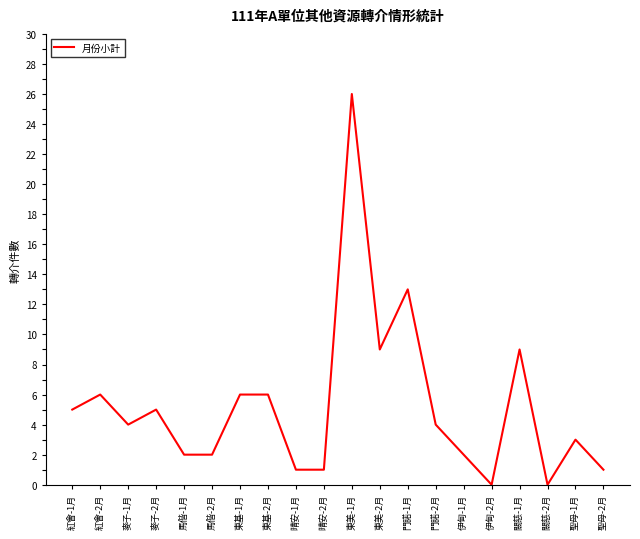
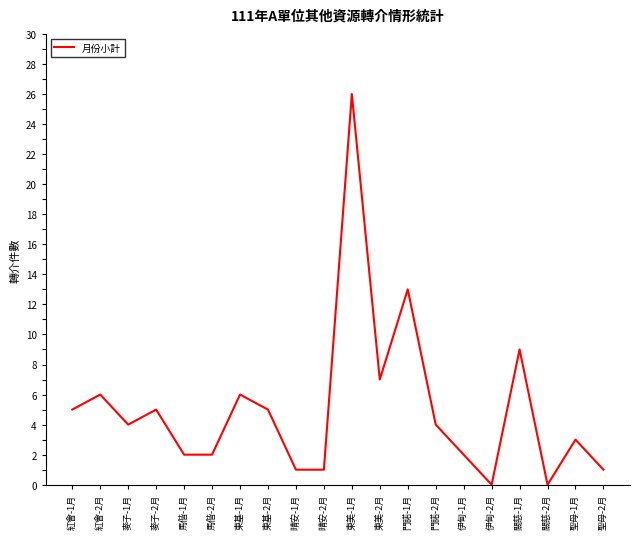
東基-2月: 6 -> 5
東美-2月: 9 -> 7
